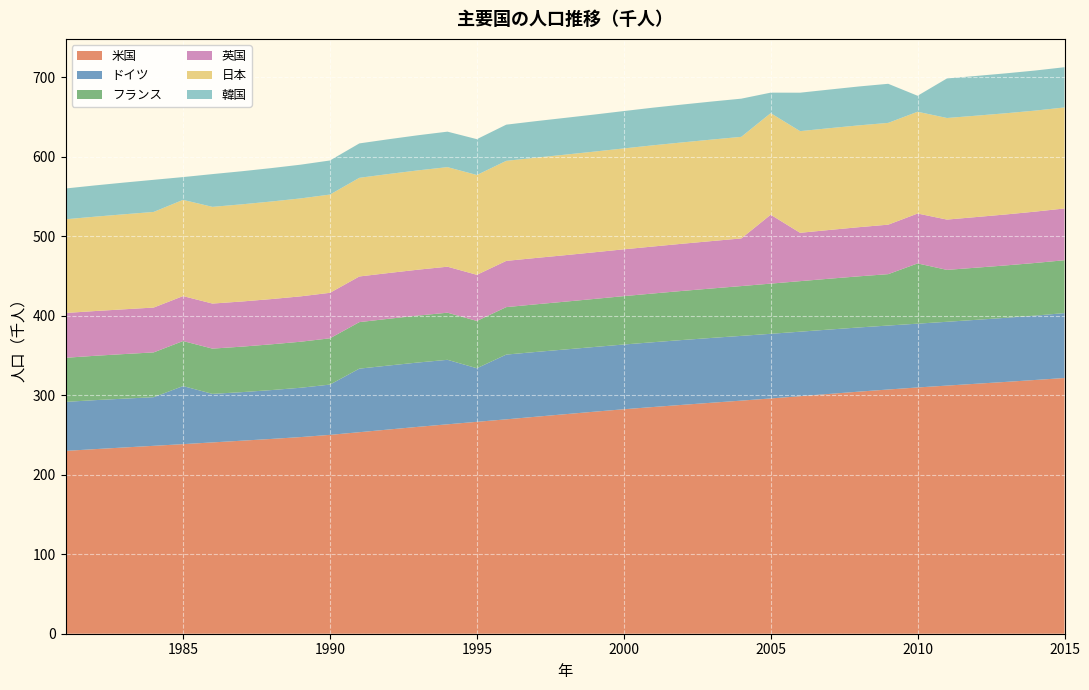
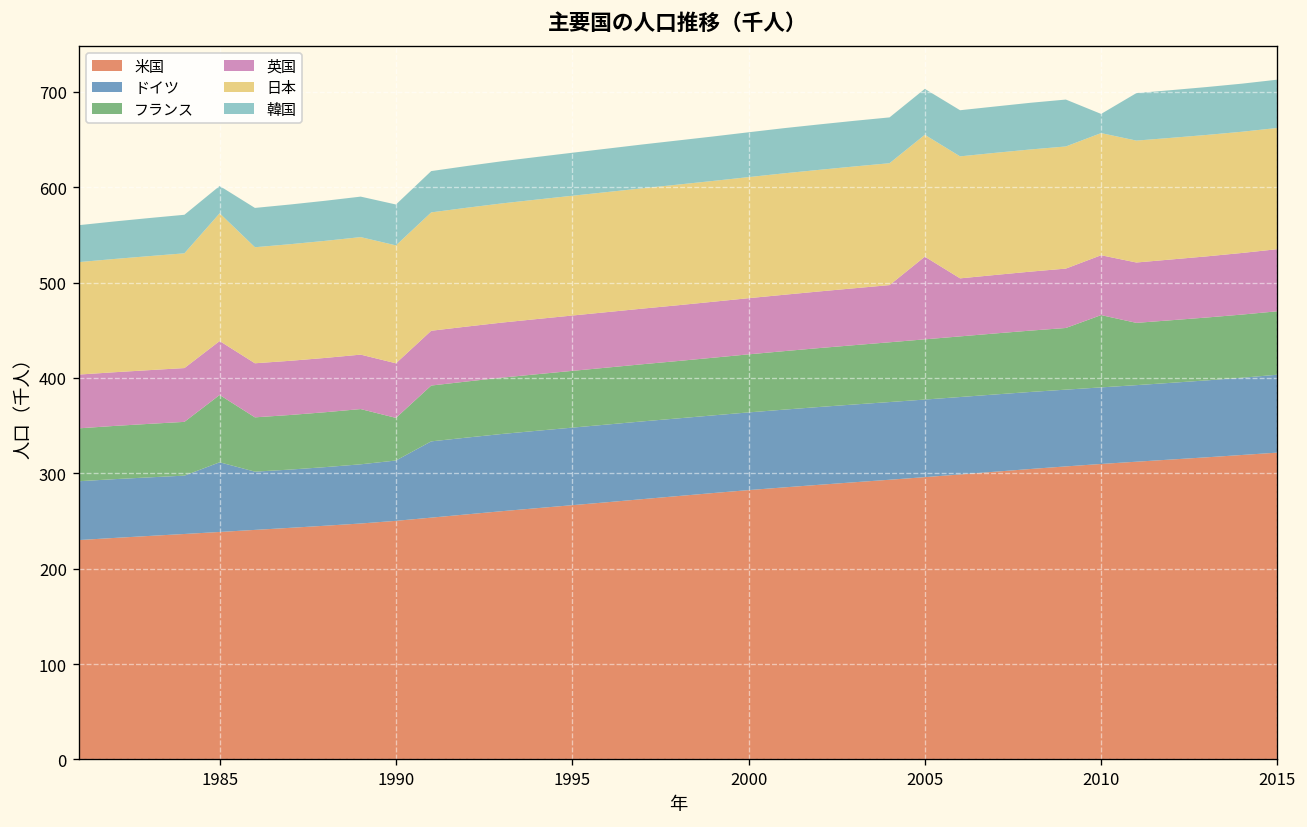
フランス, 1985: 60 -> 70
日本, 1985: 120 -> 130
フランス, 1990: 60 -> 40
ドイツ, 1995: 70 -> 80
韓国, 2005: 30 -> 50
